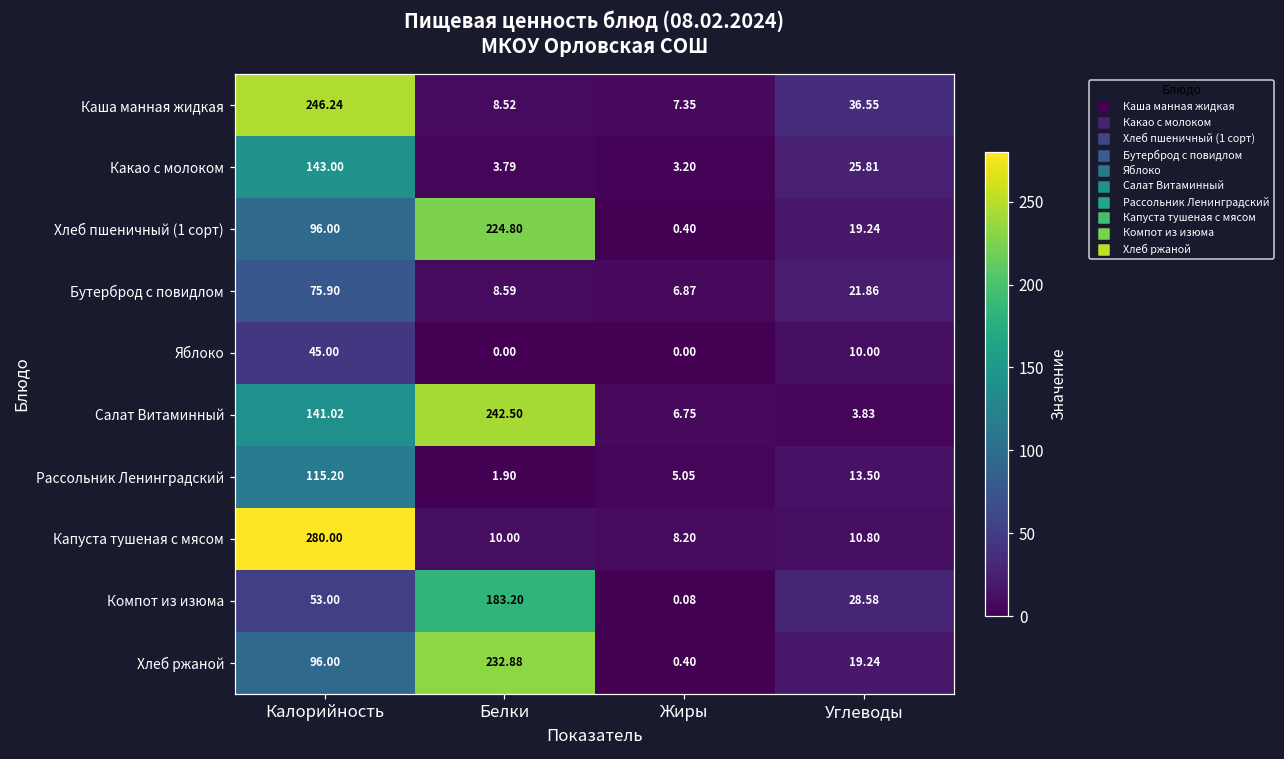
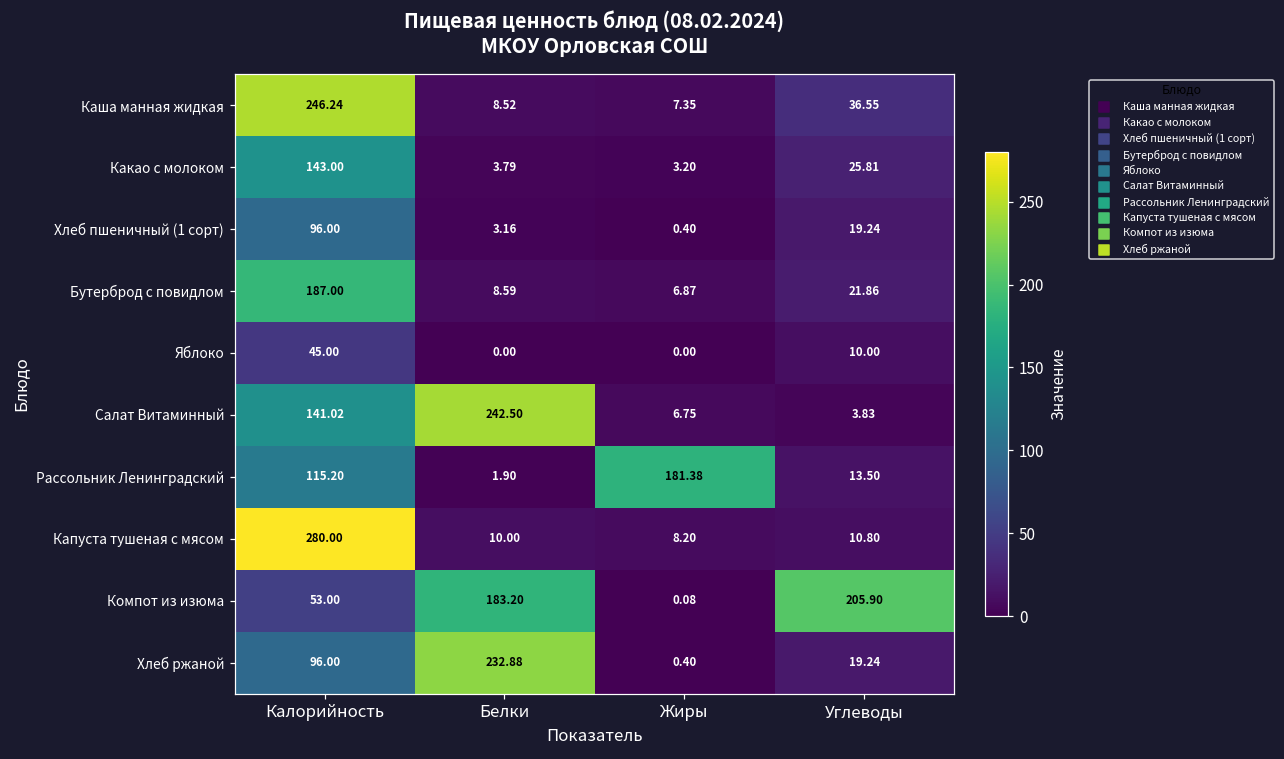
Хлеб пшеничный (1 сорт), Белки: 224.80 -> 3.16
Бутерброд с повидлом, Калорийность: 75.90 -> 187.00
Рассольник Ленинградский, Жиры: 5.05 -> 181.38
Компот из изюма, Углеводы: 28.58 -> 205.90
